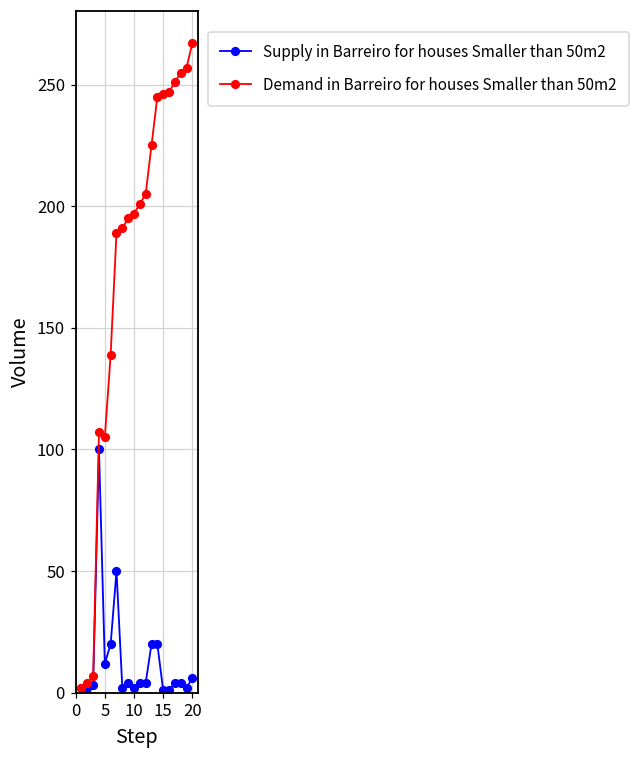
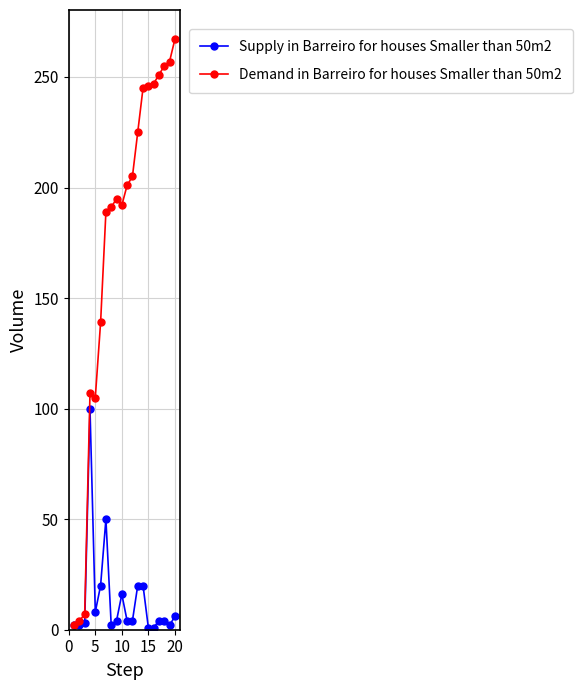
Supply in Barreiro for houses Smaller than 50m2, 5: 12 -> 8
Supply in Barreiro for houses Smaller than 50m2, 10: 2 -> 16
Demand in Barreiro for houses Smaller than 50m2, 10: 197 -> 192
